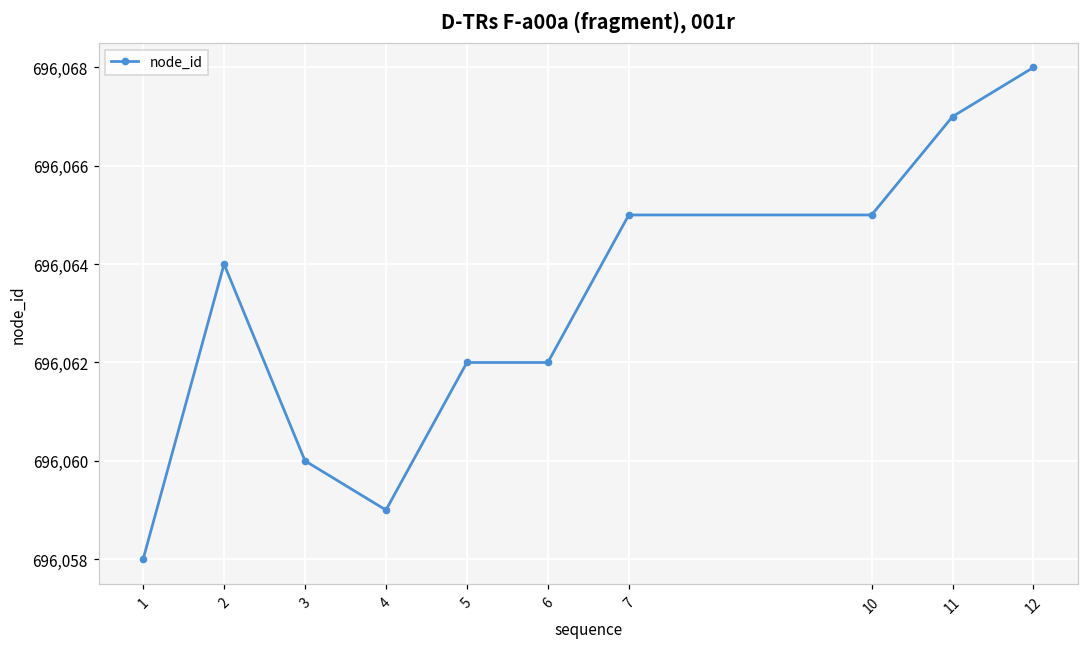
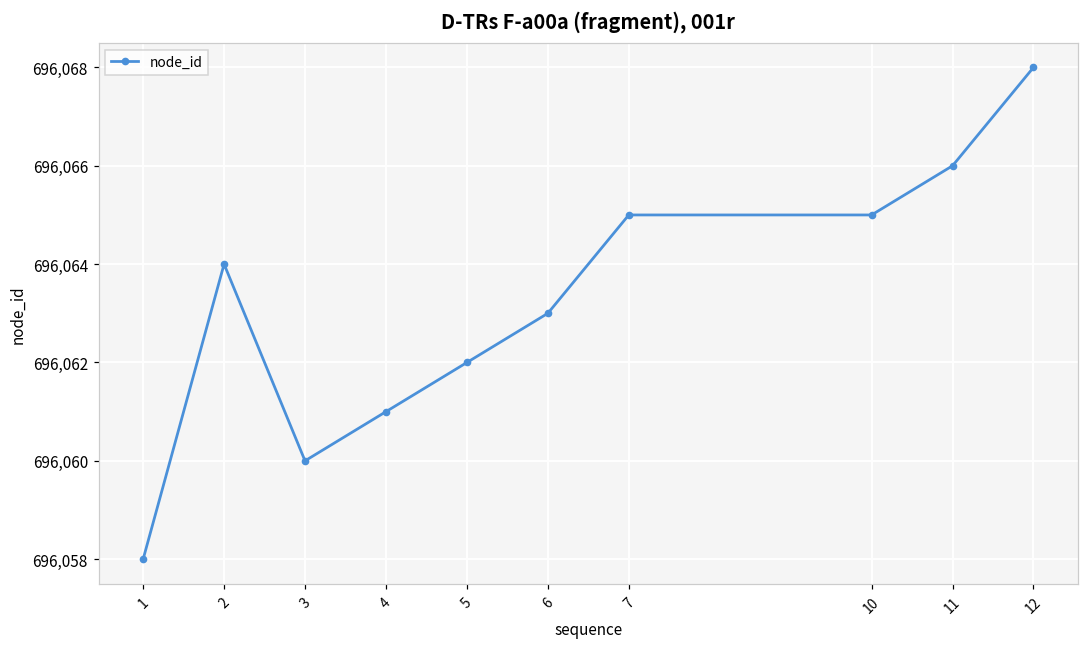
4: 696,059 -> 696,061
6: 696,062 -> 696,063
11: 696,067 -> 696,066
